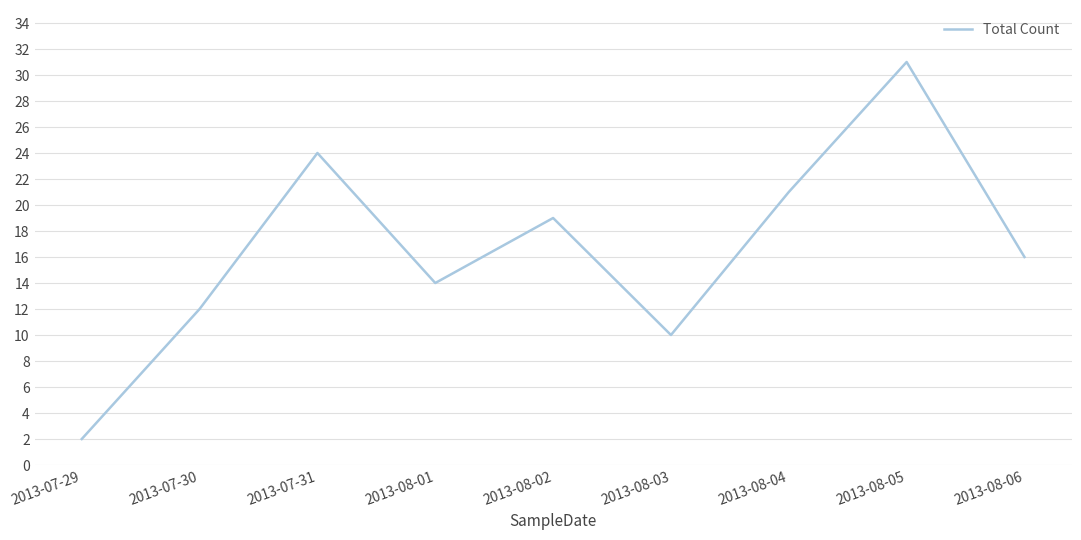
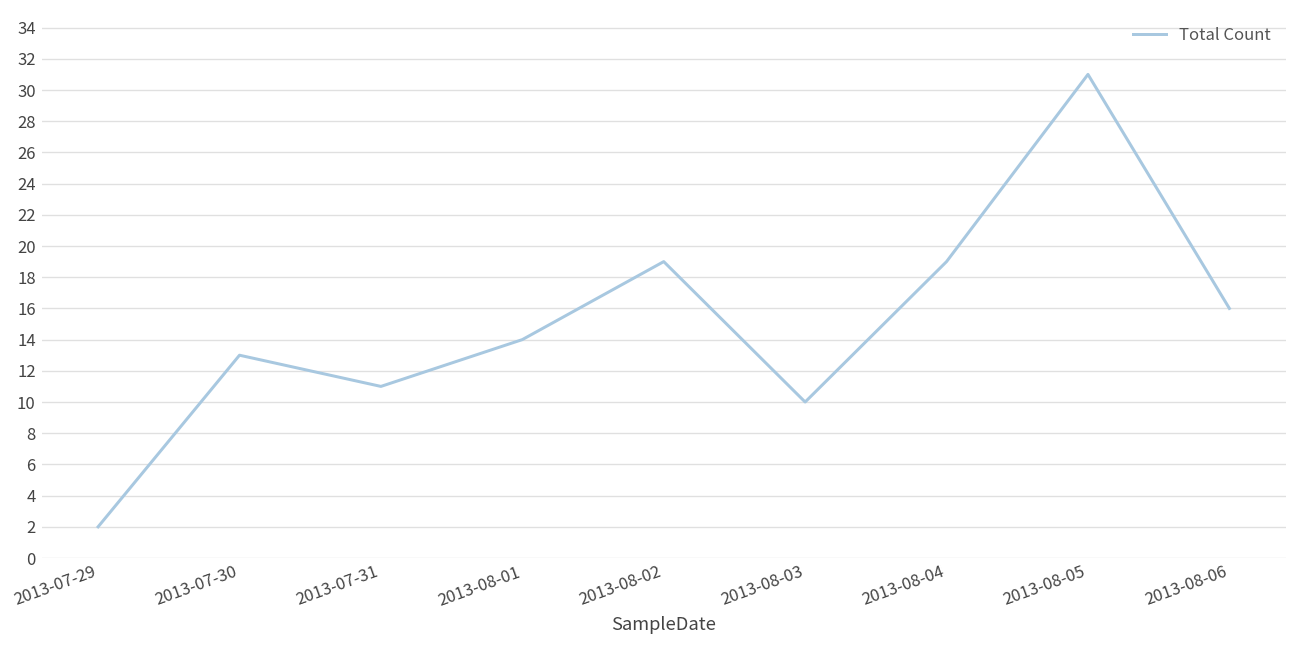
2013-07-30: 12 -> 13
2013-07-31: 24 -> 11
2013-08-04: 21 -> 19
